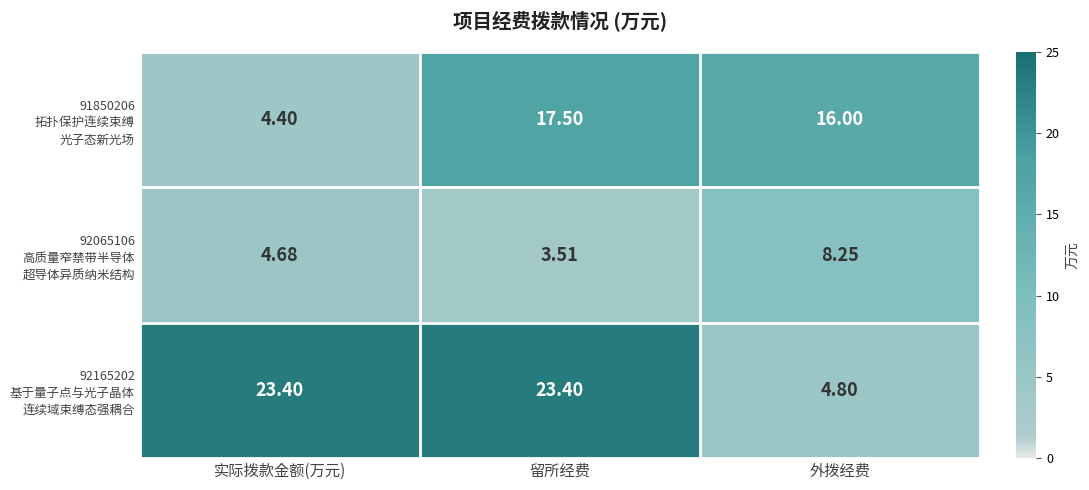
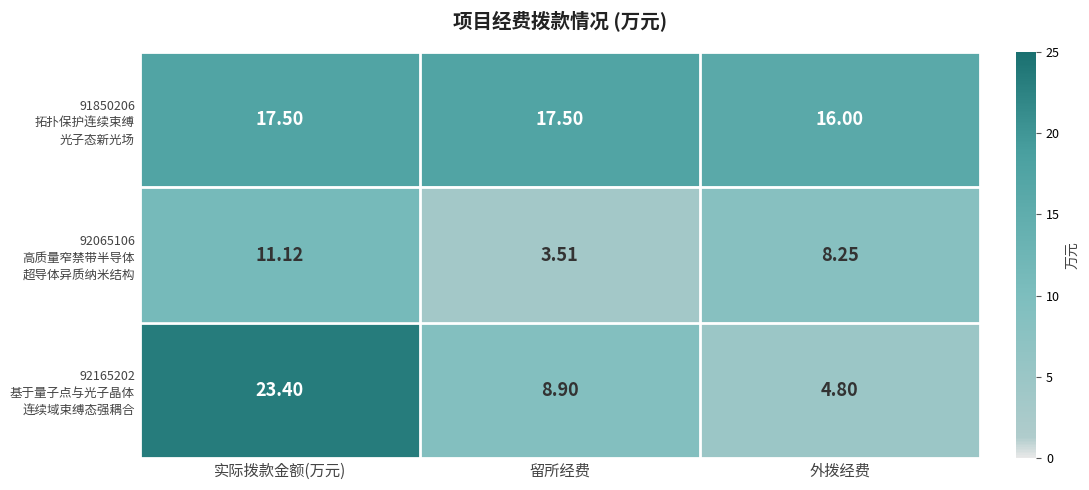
91850206 拓扑保护连续束缚 光子态新光场, 实际拨款金额(万元): 4.40 -> 17.50
92065106 高质量窄禁带半导体 超导体异质纳米结构, 实际拨款金额(万元): 4.68 -> 11.12
92165202 基于量子点与光子晶体 连续域束缚态强耦合, 留所经费: 23.40 -> 8.90
